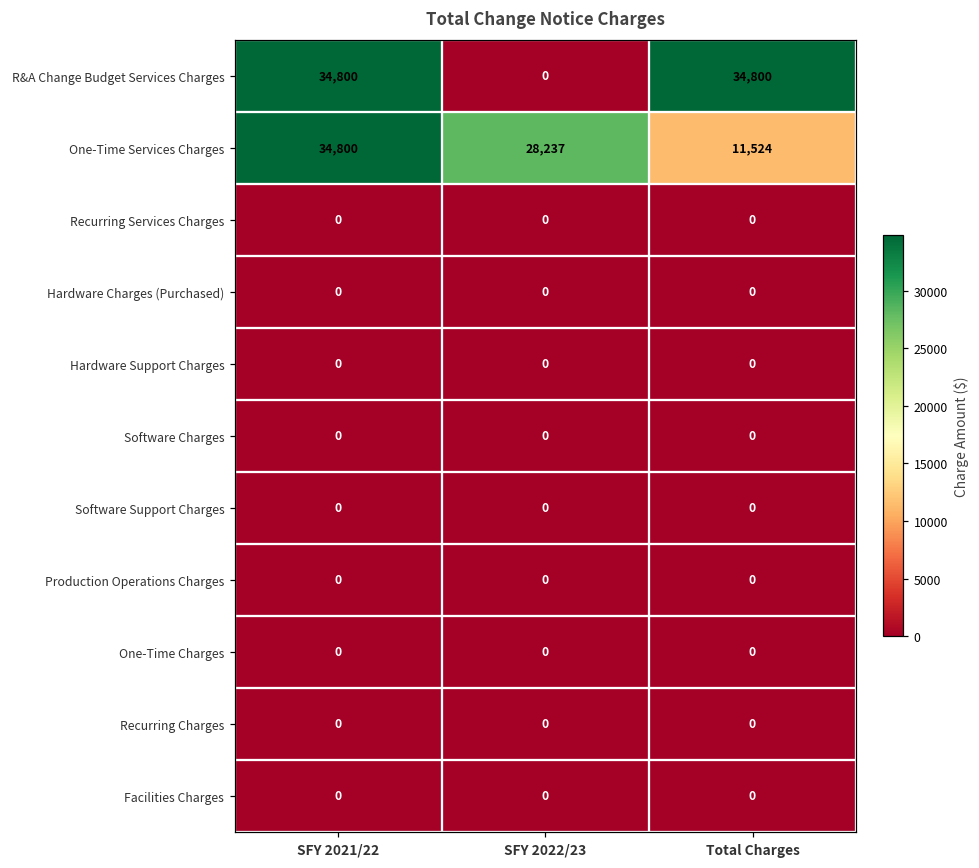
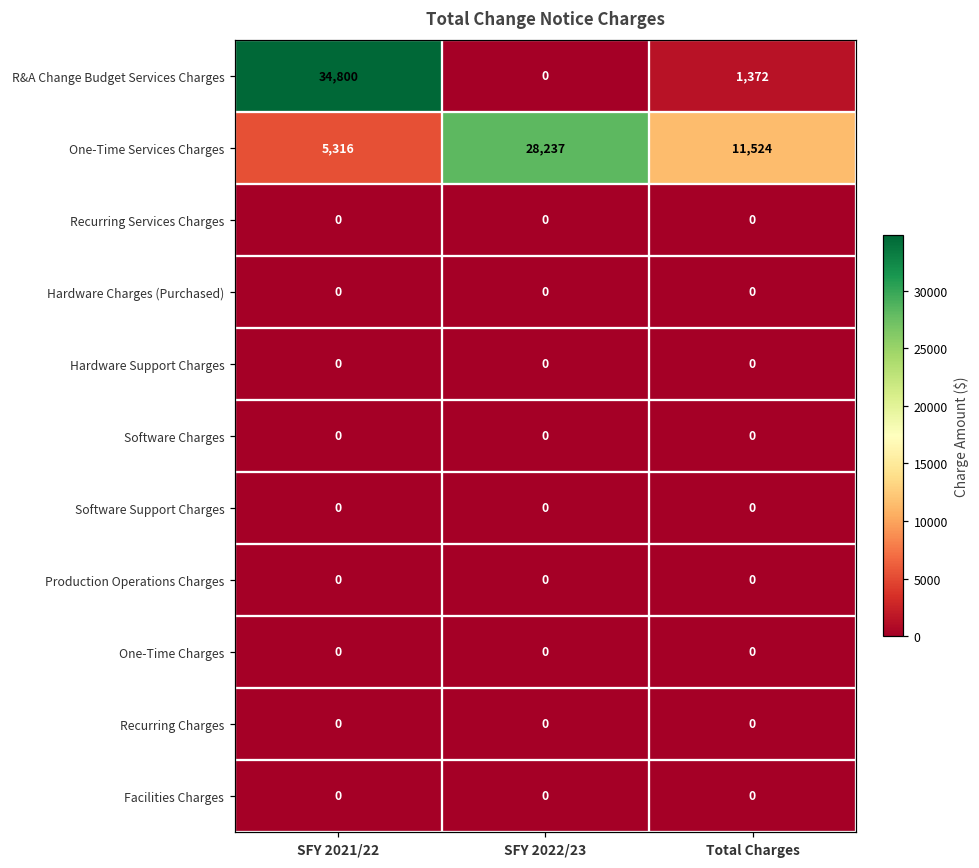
R&A Change Budget Services Charges, Total Charges: 34,800 -> 1,372
One-Time Services Charges, SFY 2021/22: 34,800 -> 5,316
